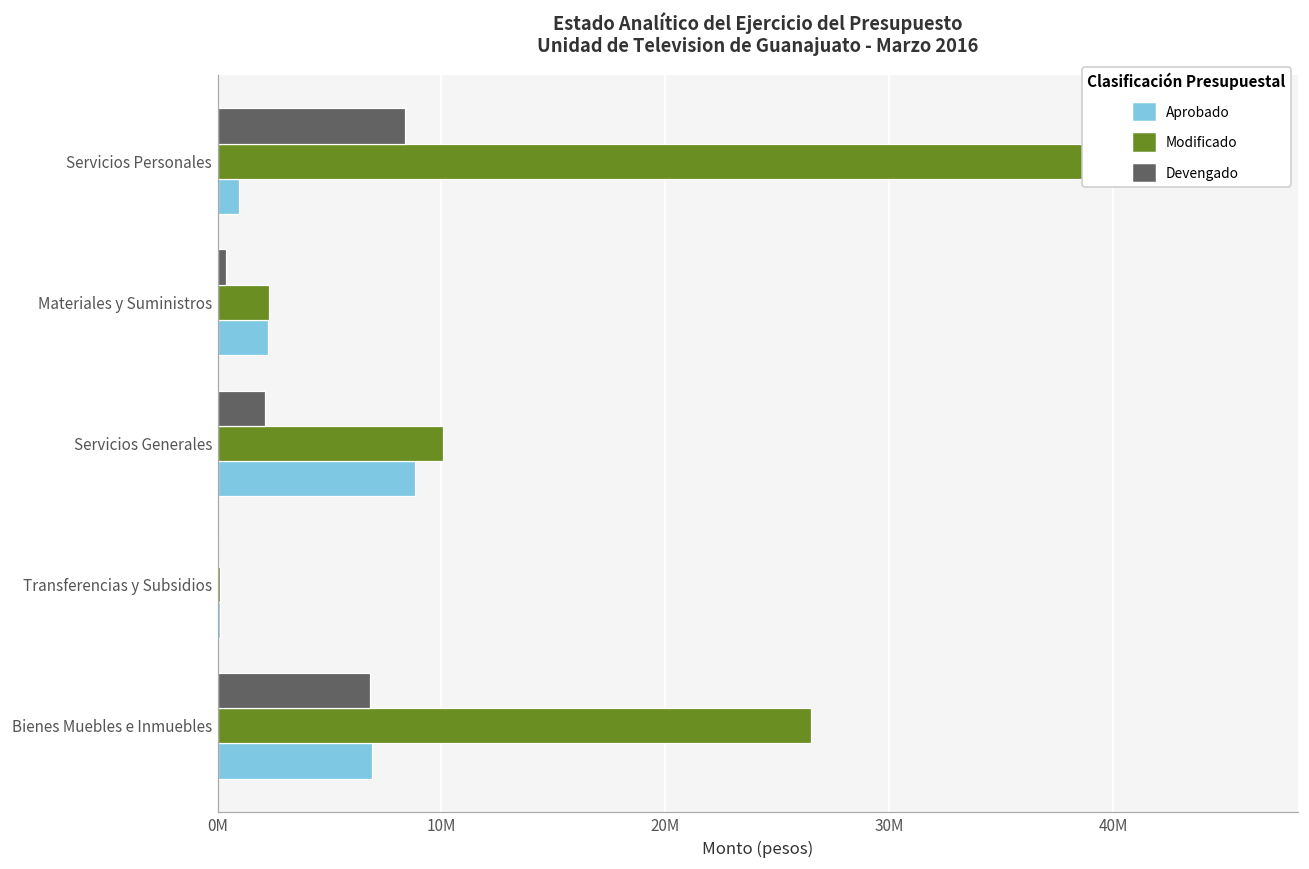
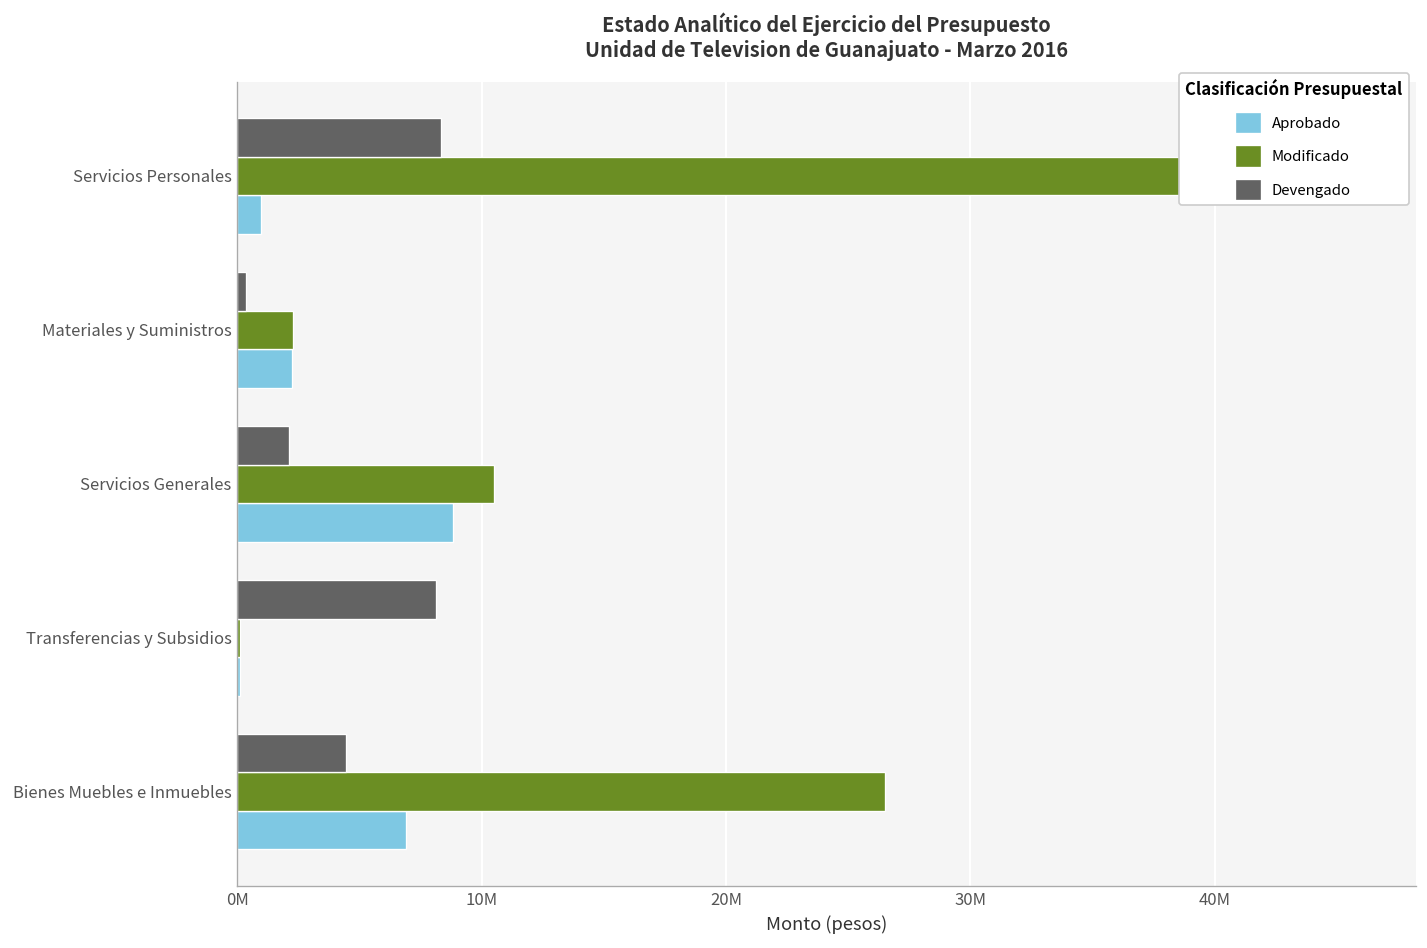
Modificado, Servicios Generales: 10100000 -> 10500000
Devengado, Transferencias y Subsidios: 0 -> 8100000
Devengado, Bienes Muebles e Inmuebles: 6800000 -> 4400000
